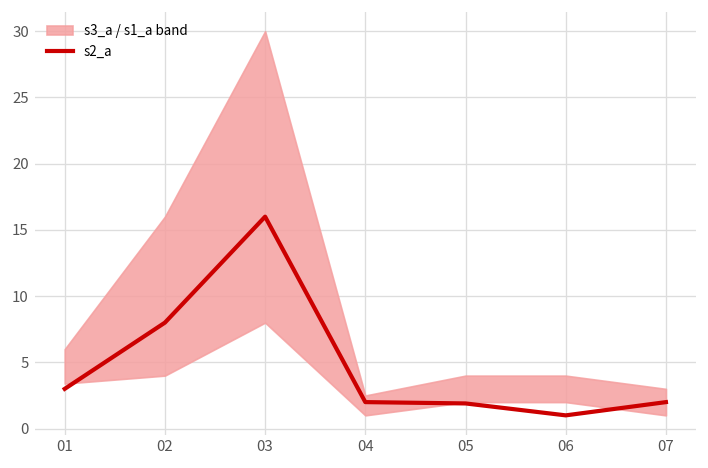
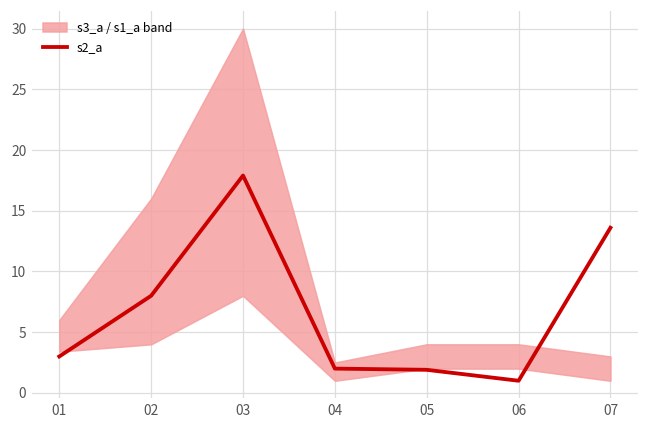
s2_a, 03: 16.0 -> 17.9
s2_a, 07: 2.0 -> 13.6
